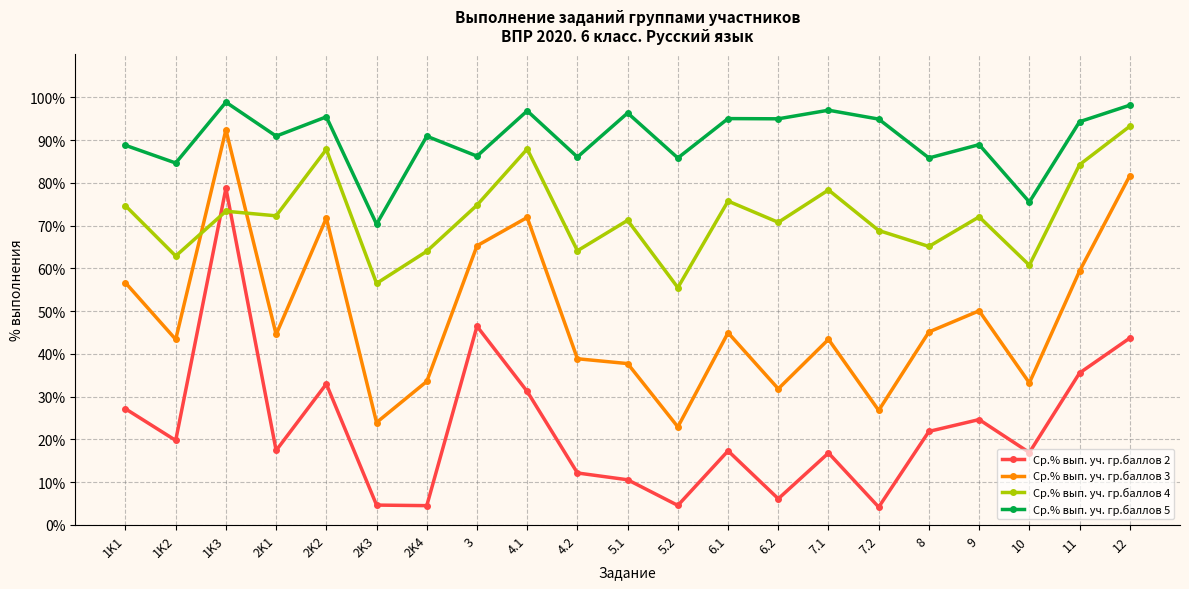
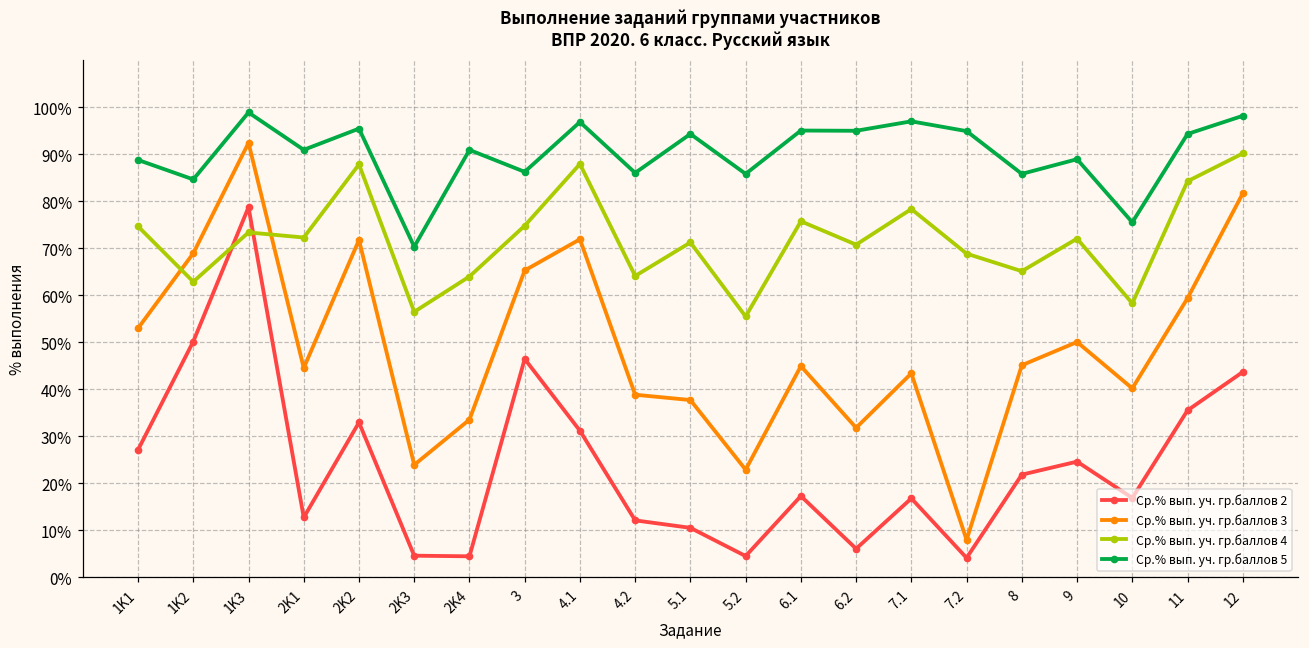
Ср.% вып. уч. гр.баллов 3, 1K1: 57% -> 53%
Ср.% вып. уч. гр.баллов 2, 1K2: 20% -> 50%
Ср.% вып. уч. гр.баллов 3, 1K2: 43% -> 69%
Ср.% вып. уч. гр.баллов 2, 2K1: 17% -> 13%
Ср.% вып. уч. гр.баллов 5, 5.1: 96% -> 94%
Ср.% вып. уч. гр.баллов 3, 7.2: 27% -> 8%
Ср.% вып. уч. гр.баллов 3, 10: 33% -> 40%
Ср.% вып. уч. гр.баллов 4, 10: 61% -> 58%
Ср.% вып. уч. гр.баллов 4, 12: 93% -> 90%
